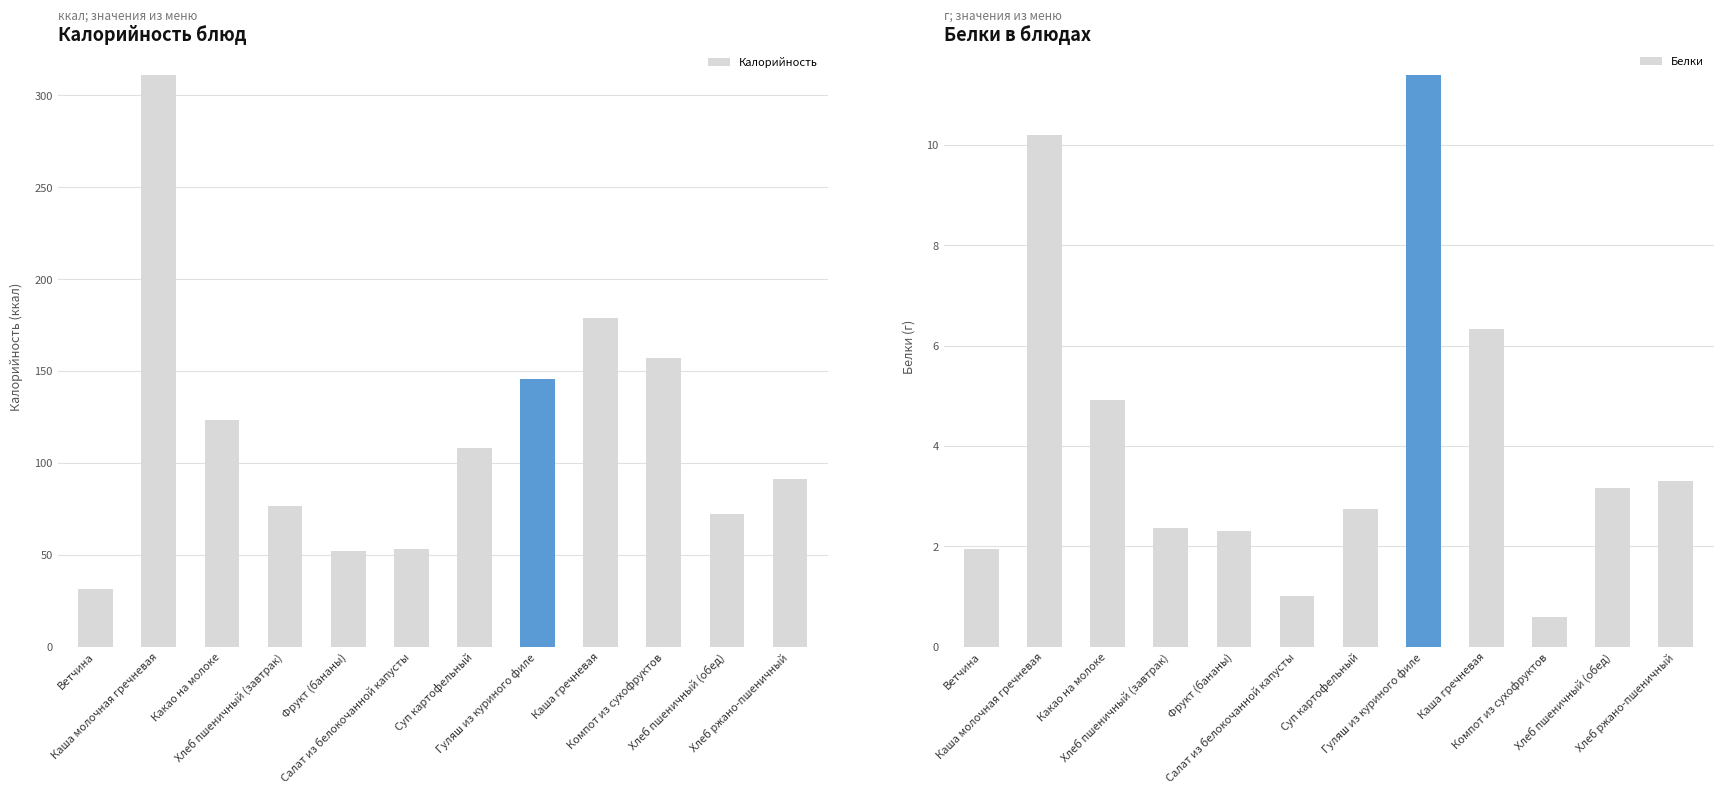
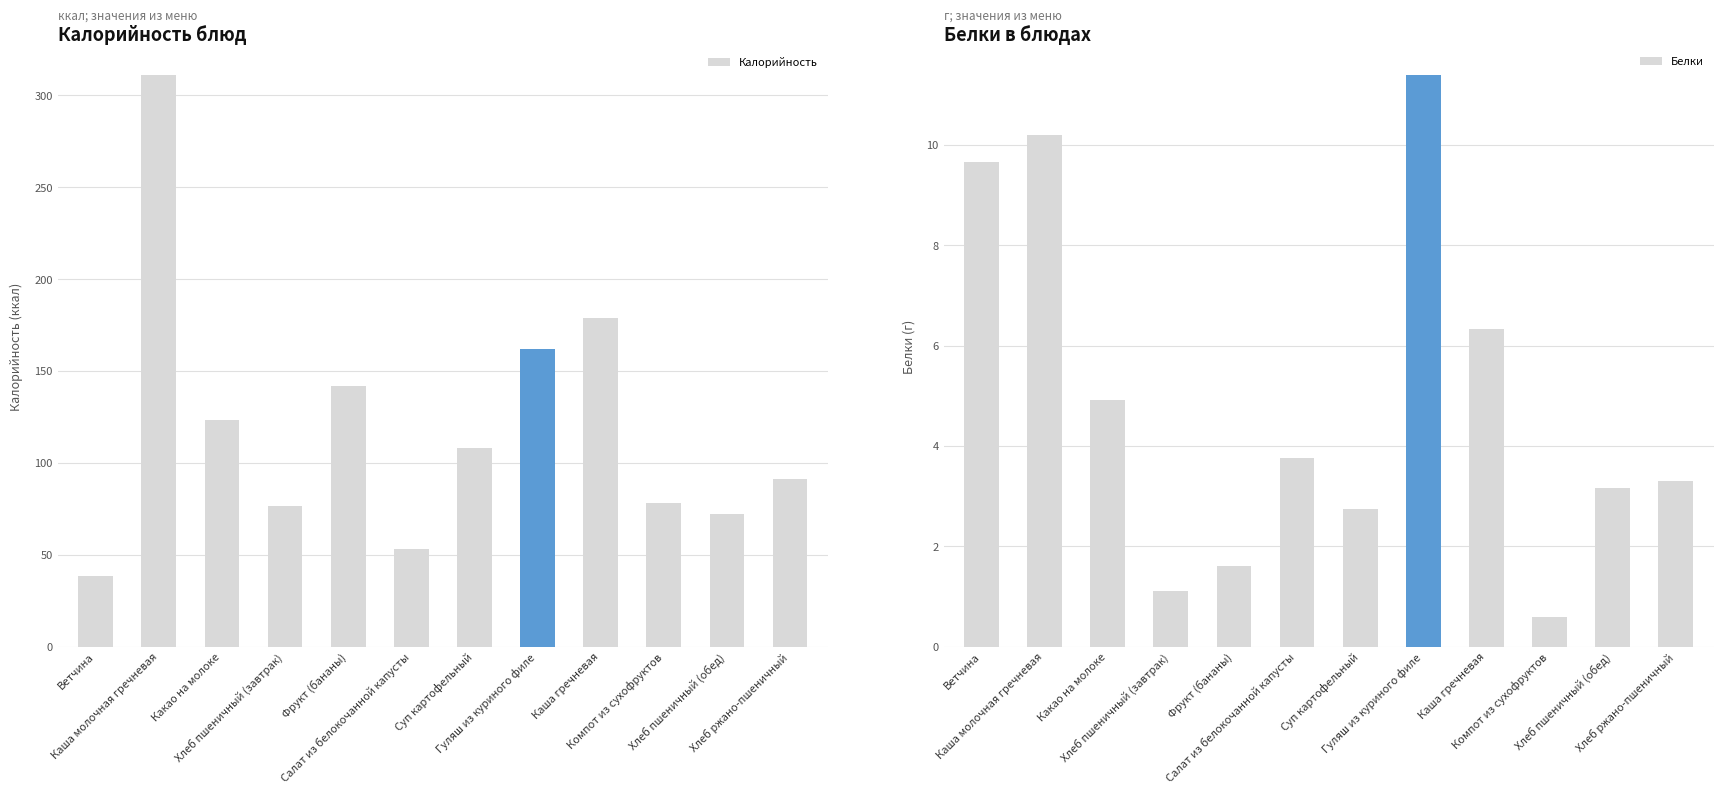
Калорийность блюд, Ветчина: 32 -> 38
Калорийность блюд, Фрукт (бананы): 52 -> 142
Калорийность блюд, Гуляш из куриного филе: 146 -> 162
Калорийность блюд, Компот из сухофруктов: 157 -> 78
Белки в блюдах, Ветчина: 1.9 -> 9.7
Белки в блюдах, Хлеб пшеничный (завтрак): 2.4 -> 1.1
Белки в блюдах, Фрукт (бананы): 2.3 -> 1.6
Белки в блюдах, Салат из белокочанной капусты: 1.0 -> 3.8
